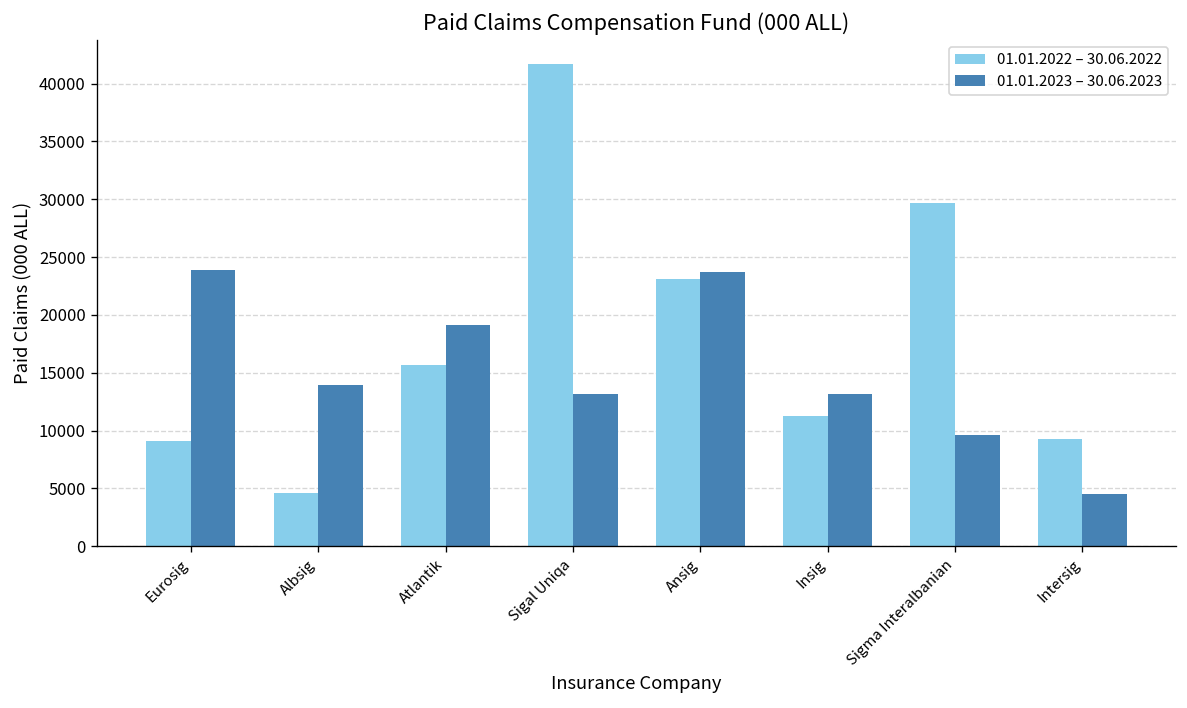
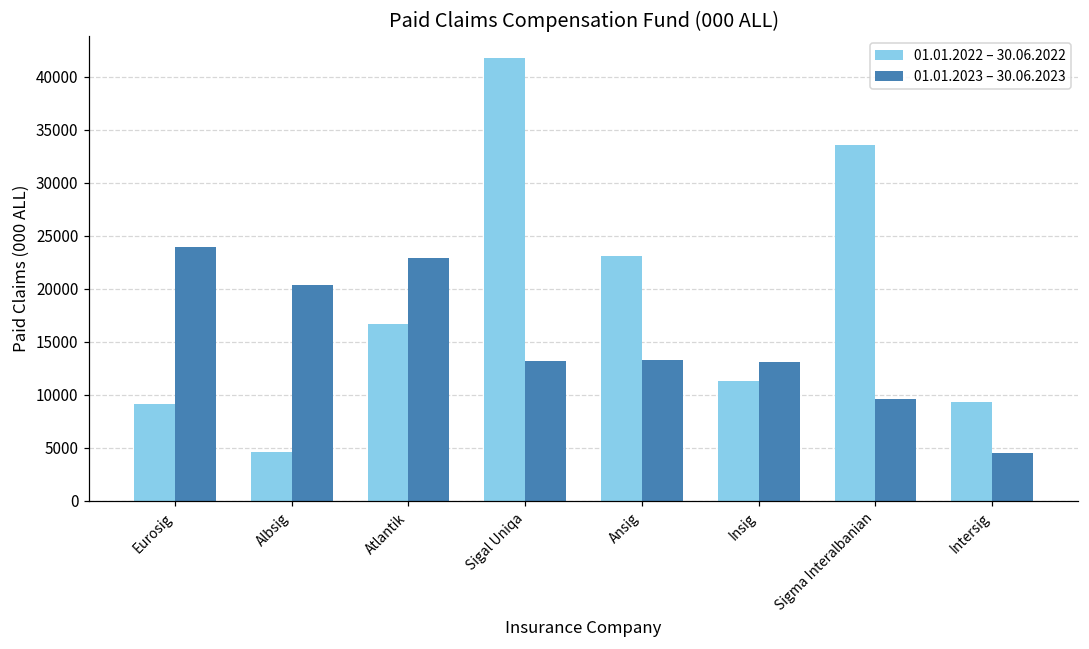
01.01.2023 – 30.06.2023, Albsig: 14000 -> 20000
01.01.2022 – 30.06.2022, Atlantik: 16000 -> 17000
01.01.2023 – 30.06.2023, Atlantik: 19000 -> 23000
01.01.2023 – 30.06.2023, Ansig: 24000 -> 13000
01.01.2022 – 30.06.2022, Sigma Interalbanian: 30000 -> 34000
